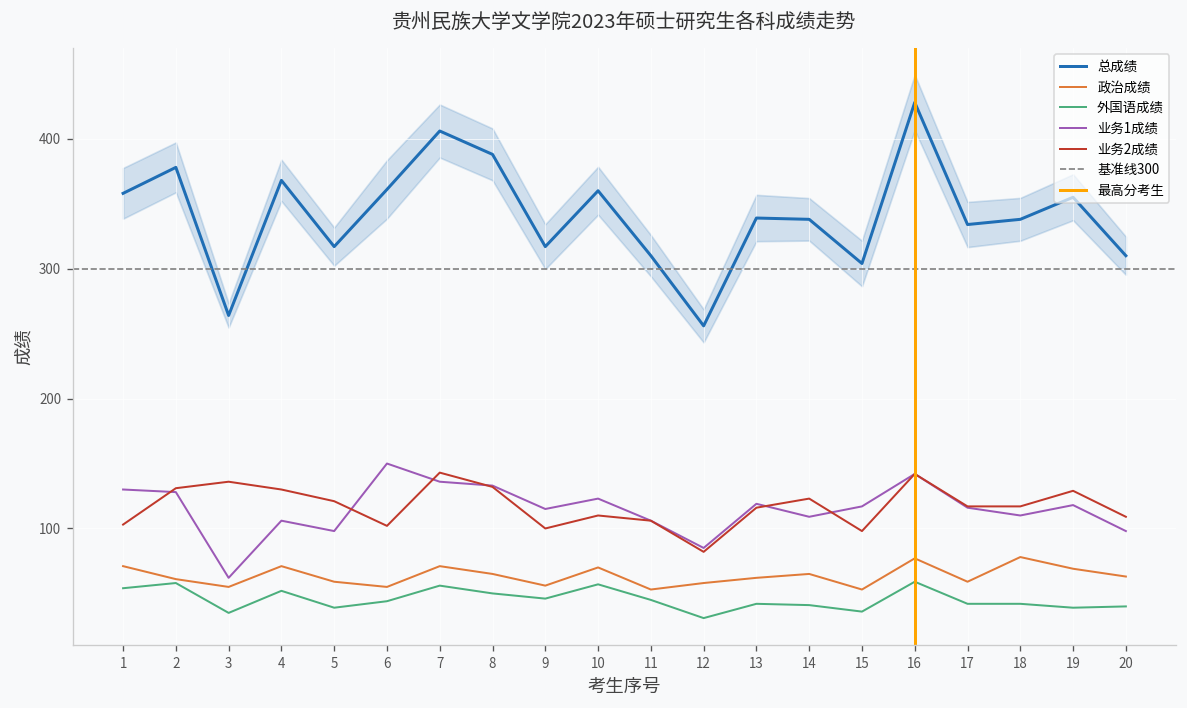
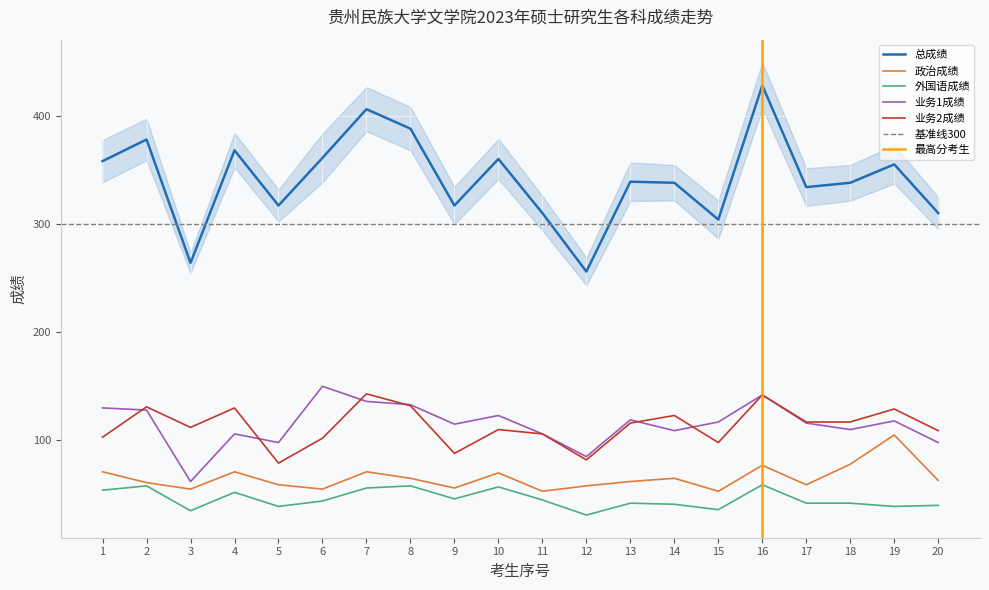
业务2成绩, 3: 136 -> 112
业务2成绩, 5: 121 -> 79
外国语成绩, 8: 50 -> 58
业务2成绩, 9: 100 -> 88
政治成绩, 19: 69 -> 105
